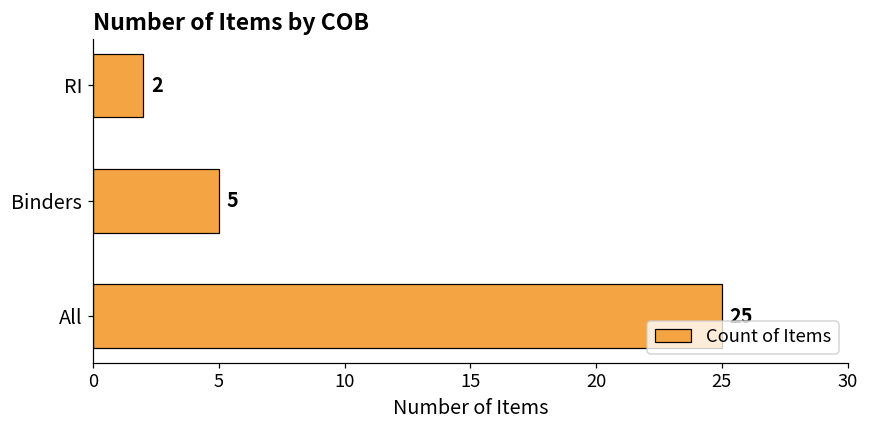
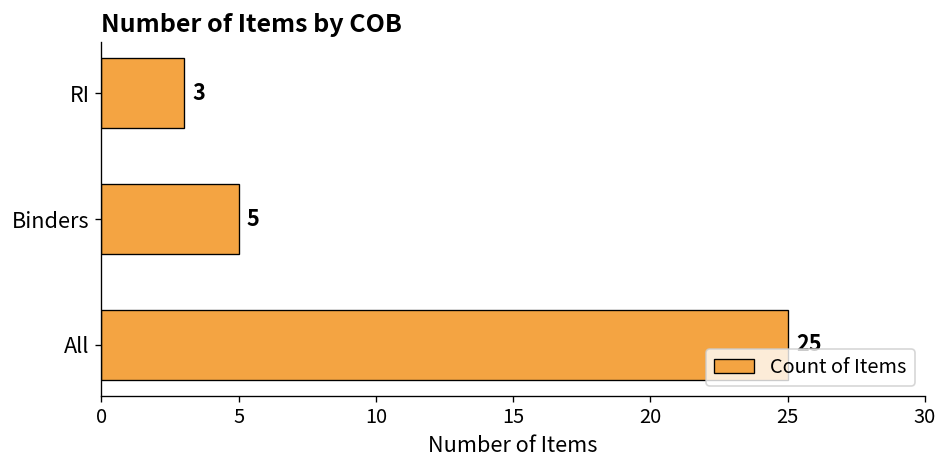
RI: 2 -> 3
